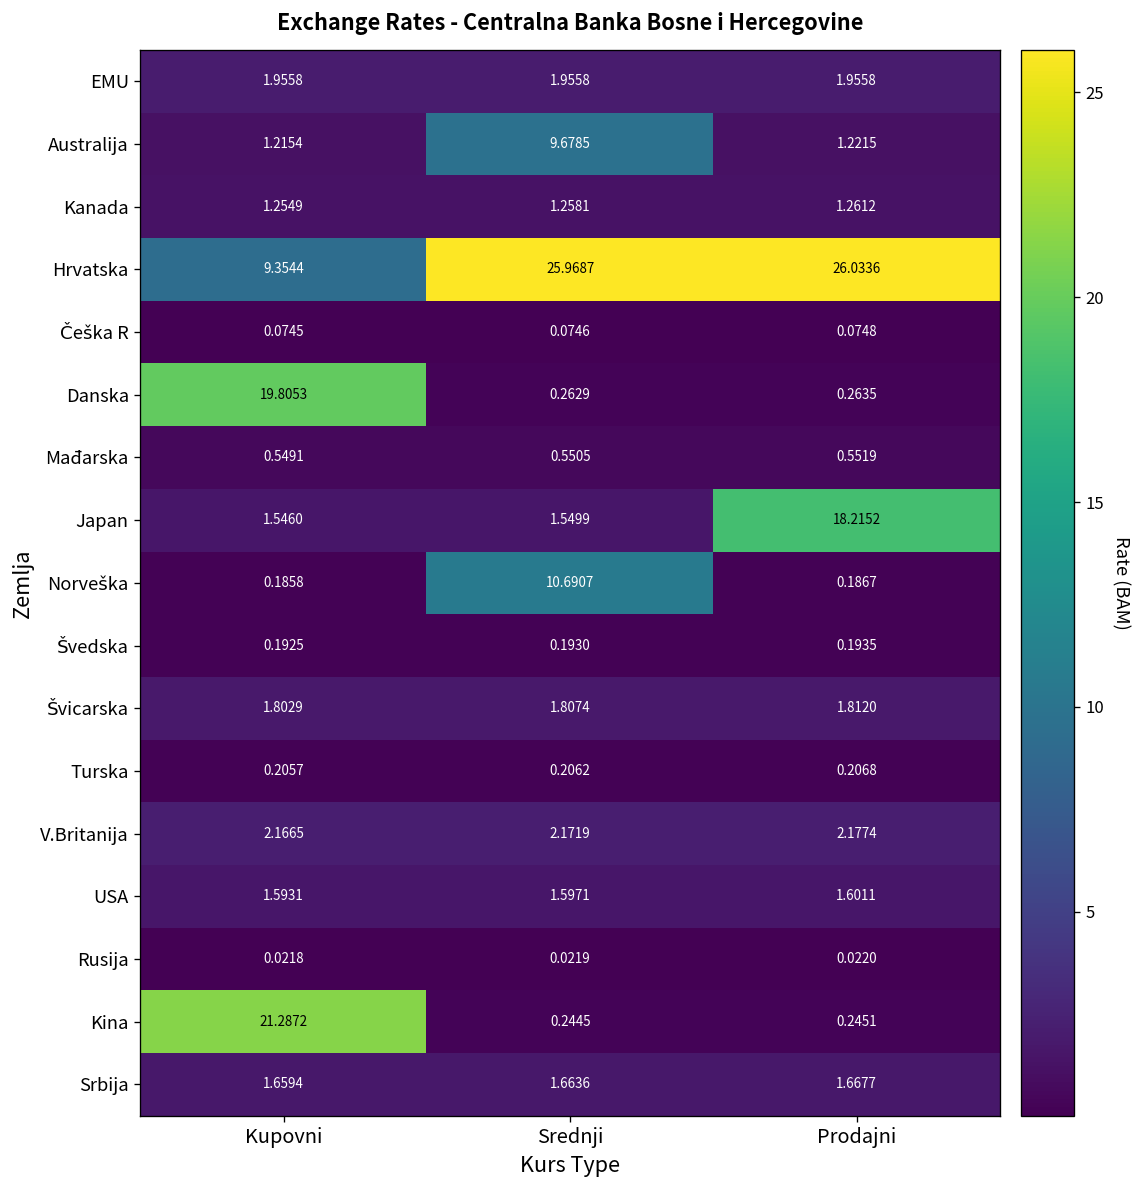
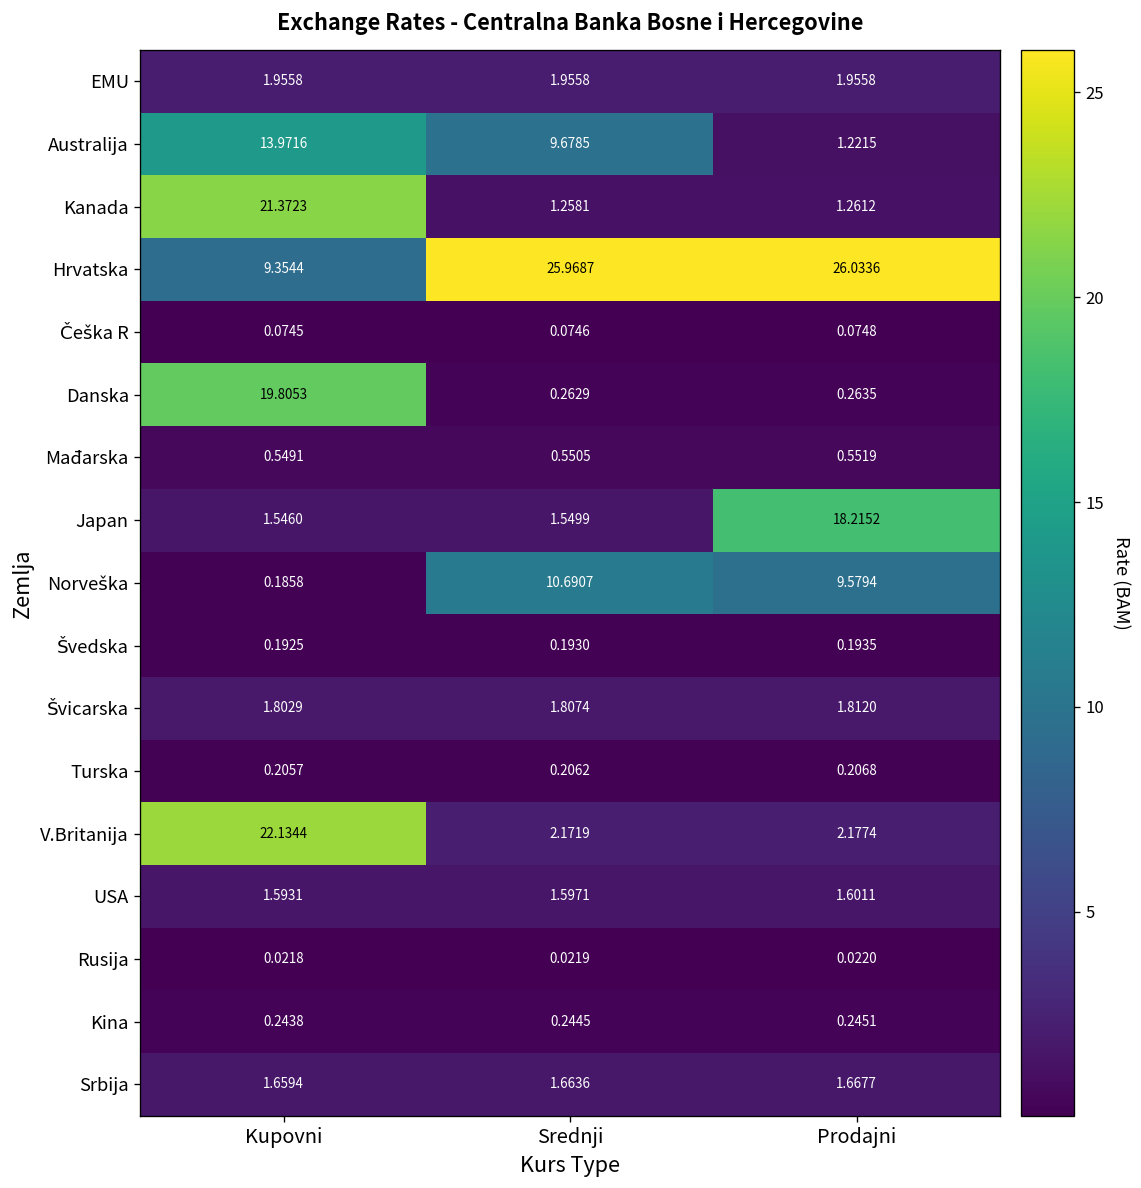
Australija, Kupovni: 1.2154 -> 13.9716
Kanada, Kupovni: 1.2549 -> 21.3723
Norveška, Prodajni: 0.1867 -> 9.5794
V.Britanija, Kupovni: 2.1665 -> 22.1344
Kina, Kupovni: 21.2872 -> 0.2438
